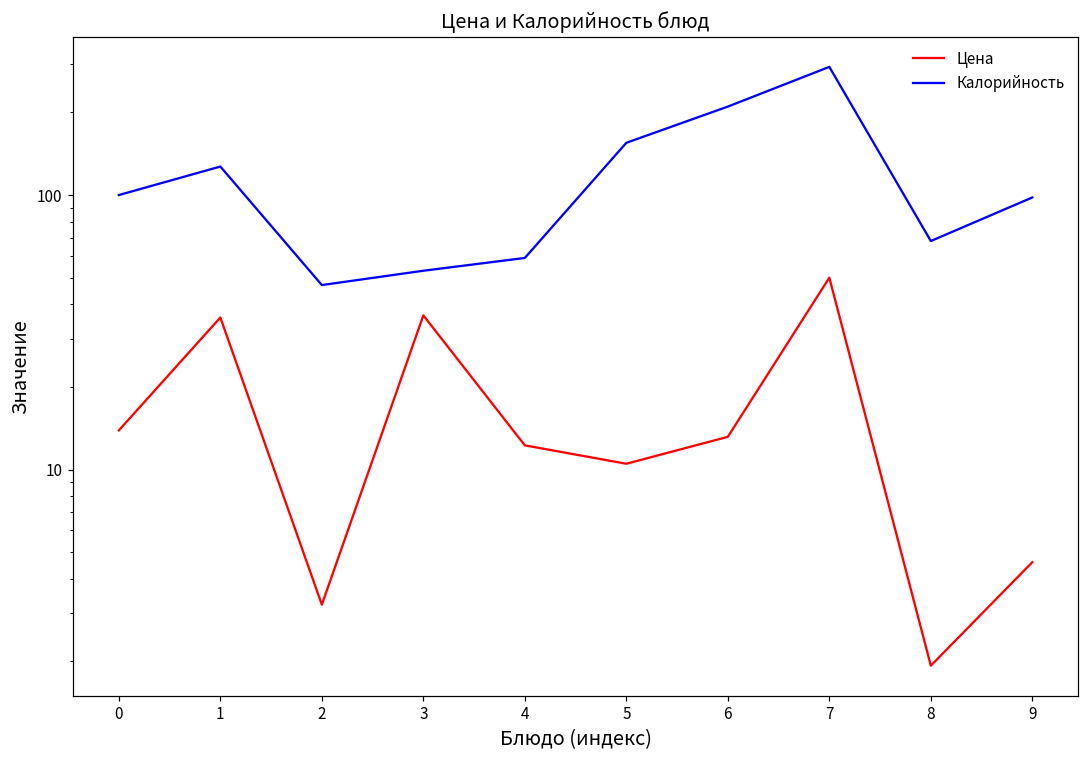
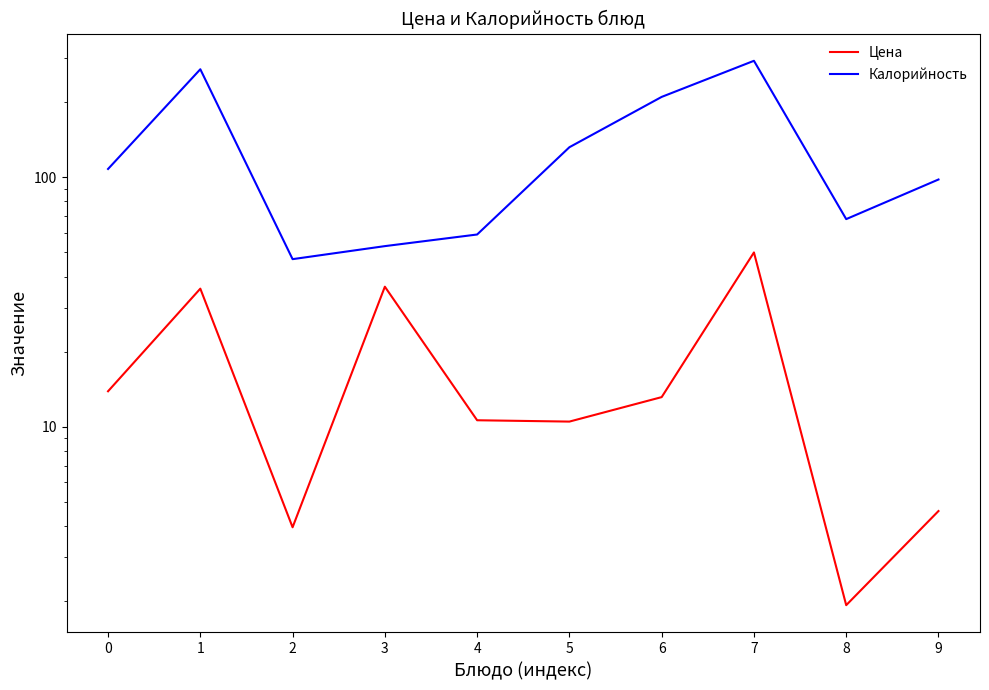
Калорийность, 0: 100 -> 108
Калорийность, 1: 130 -> 270
Цена, 2: 3.2 -> 4.0
Цена, 4: 12 -> 10.6
Калорийность, 5: 160 -> 130
